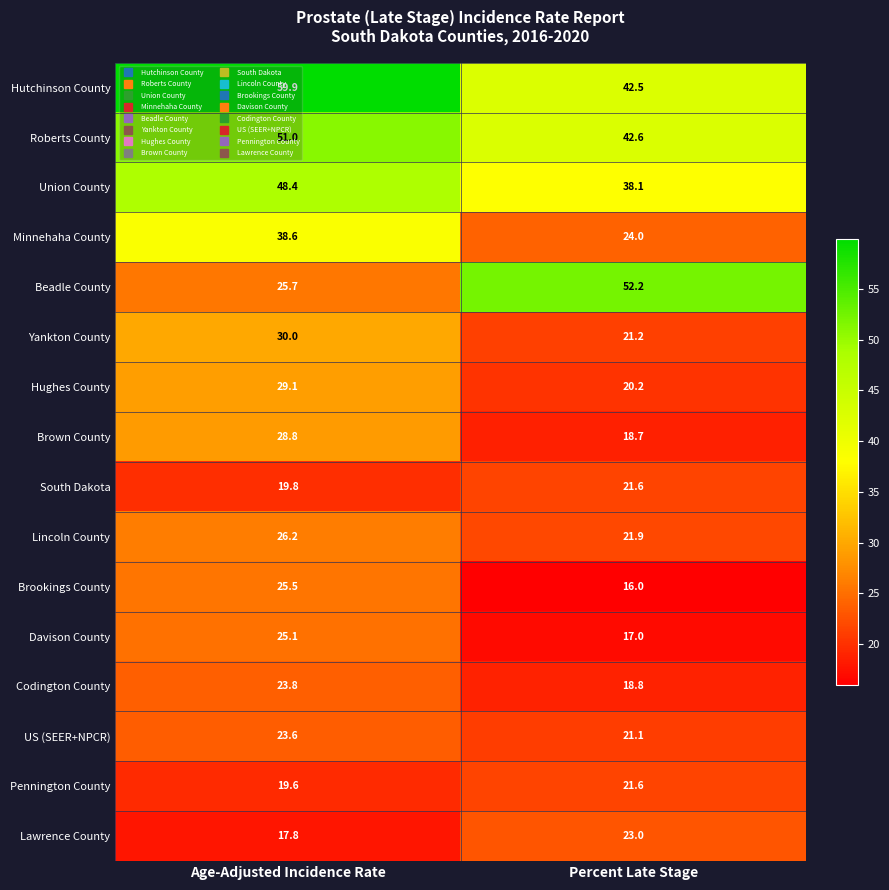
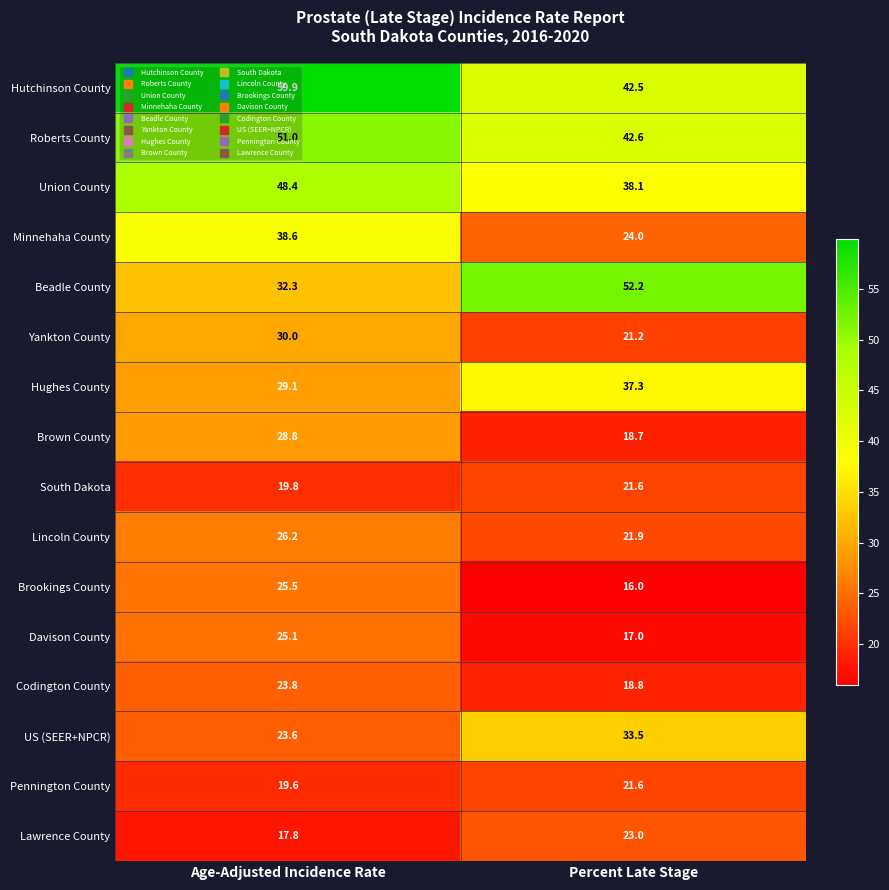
Beadle County, Age-Adjusted Incidence Rate: 25.7 -> 32.3
Hughes County, Percent Late Stage: 20.2 -> 37.3
US (SEER+NPCR), Percent Late Stage: 21.1 -> 33.5
